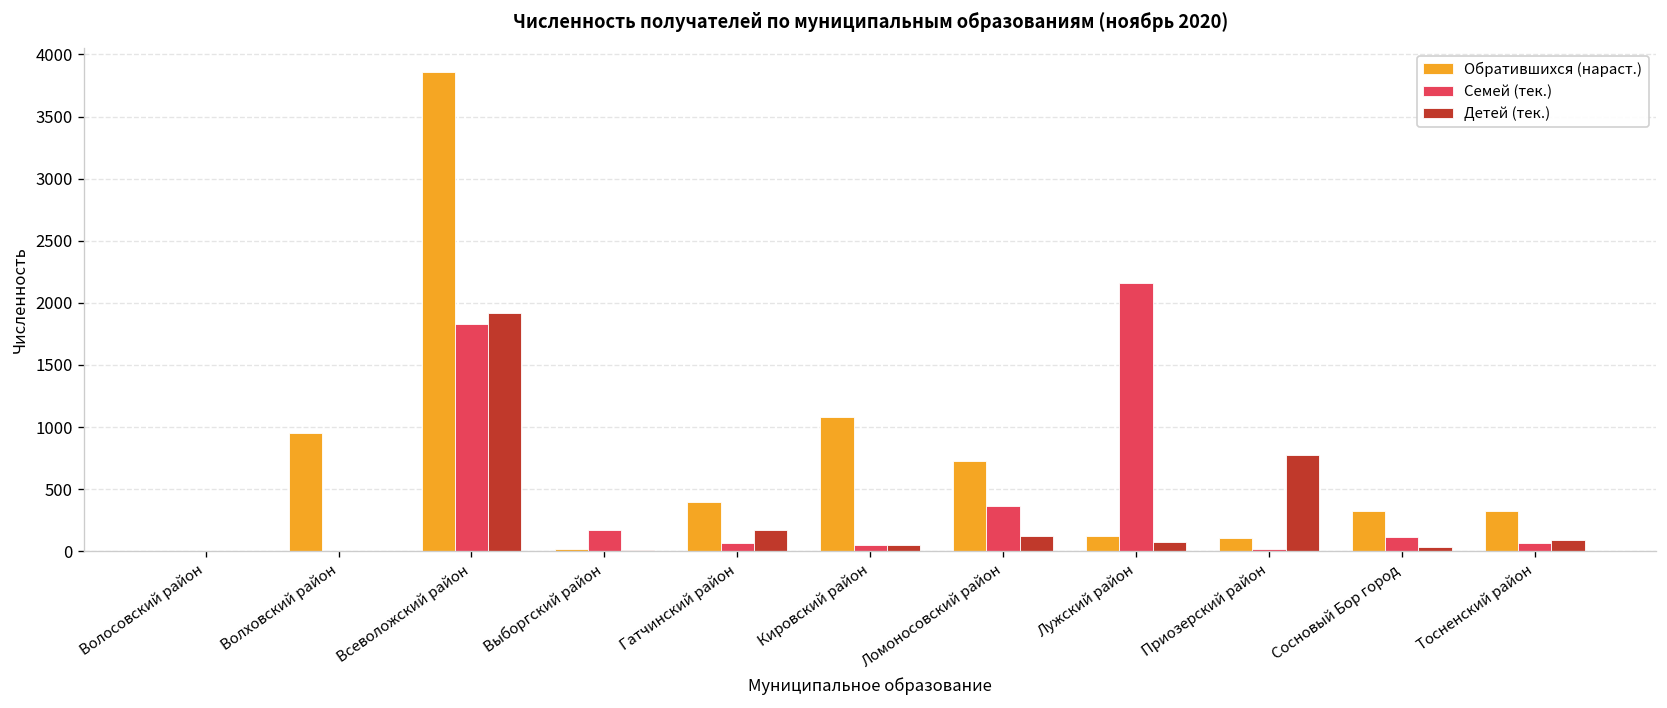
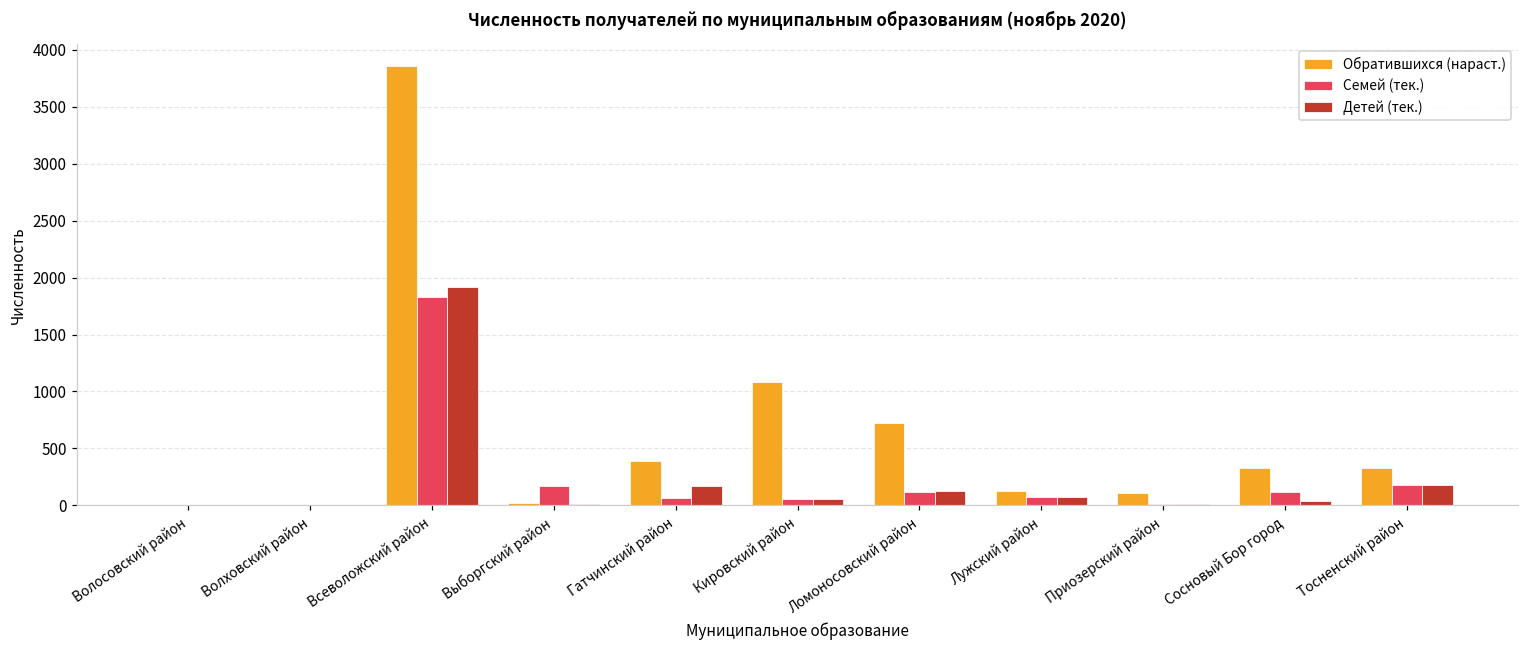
Обратившихся (нараст.), Волховский район: 950 -> 0
Семей (тек.), Ломоносовский район: 370 -> 110
Семей (тек.), Лужский район: 2160 -> 70
Детей (тек.), Приозерский район: 780 -> 20
Семей (тек.), Тосненский район: 70 -> 170
Детей (тек.), Тосненский район: 90 -> 180
